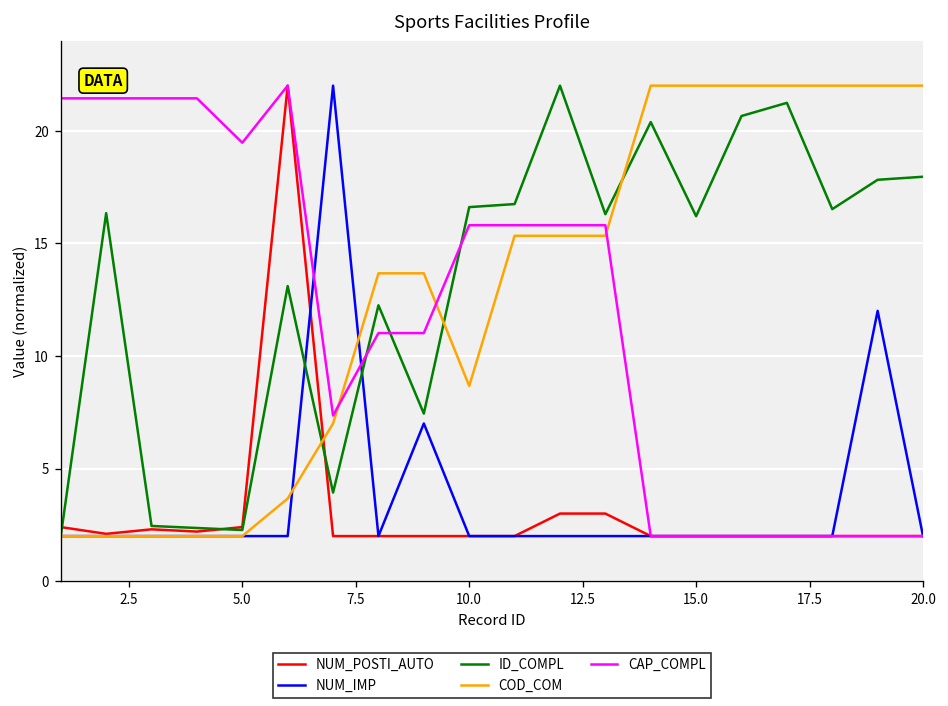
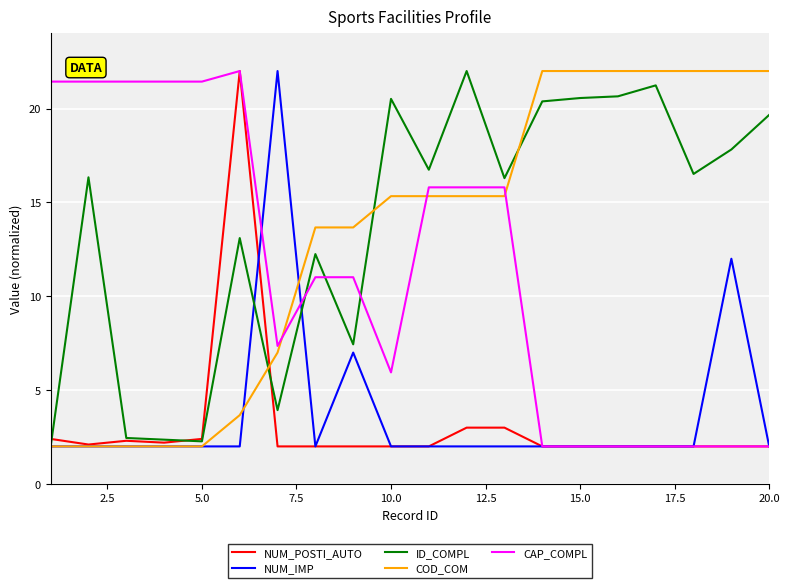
CAP_COMPL, 5.0: 19.5 -> 21.4
ID_COMPL, 10.0: 16.6 -> 20.5
COD_COM, 10.0: 8.7 -> 15.3
CAP_COMPL, 10.0: 15.8 -> 5.9
ID_COMPL, 15.0: 16.2 -> 20.6
ID_COMPL, 20.0: 18.0 -> 19.7
